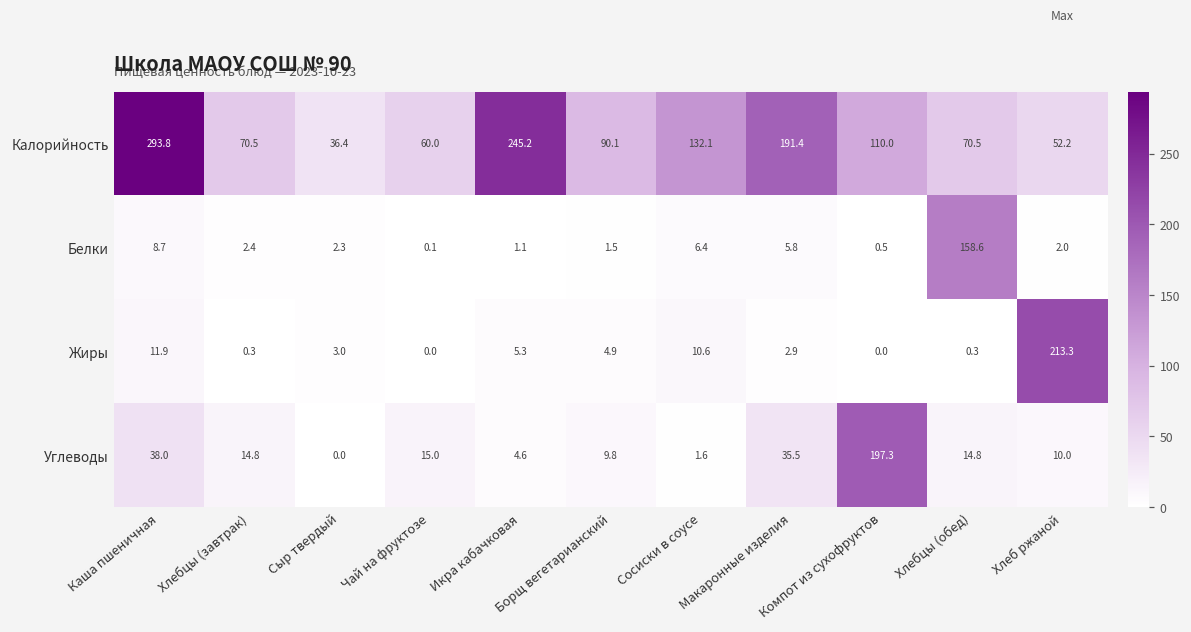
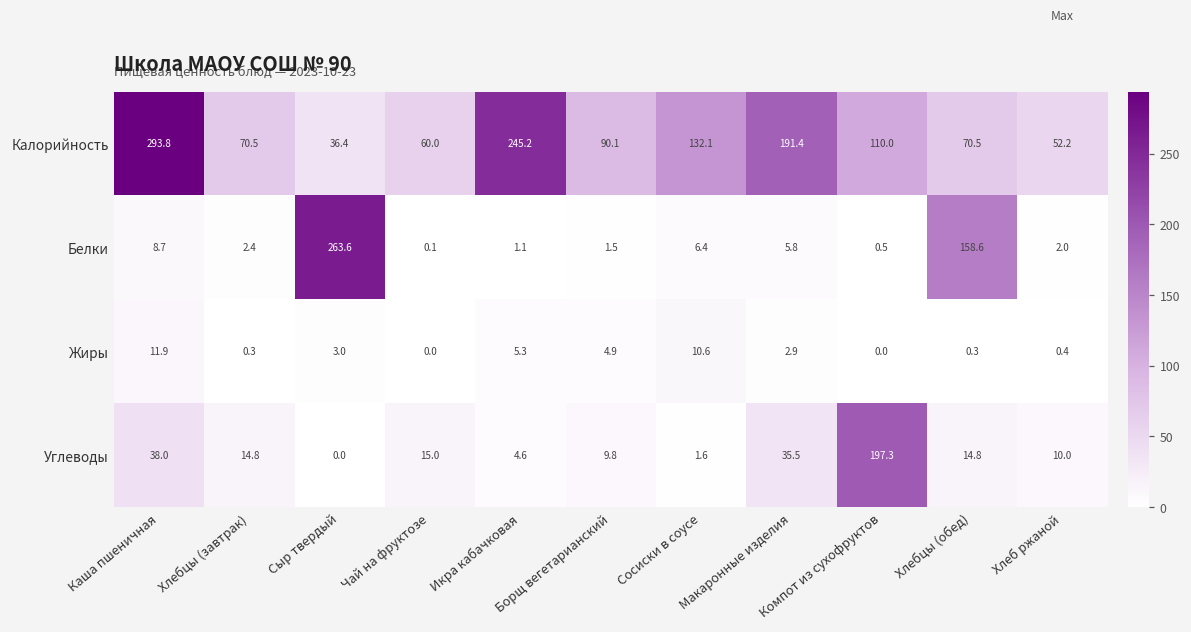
Белки, Сыр твердый: 2.3 -> 263.6
Жиры, Хлеб ржаной: 213.3 -> 0.4
